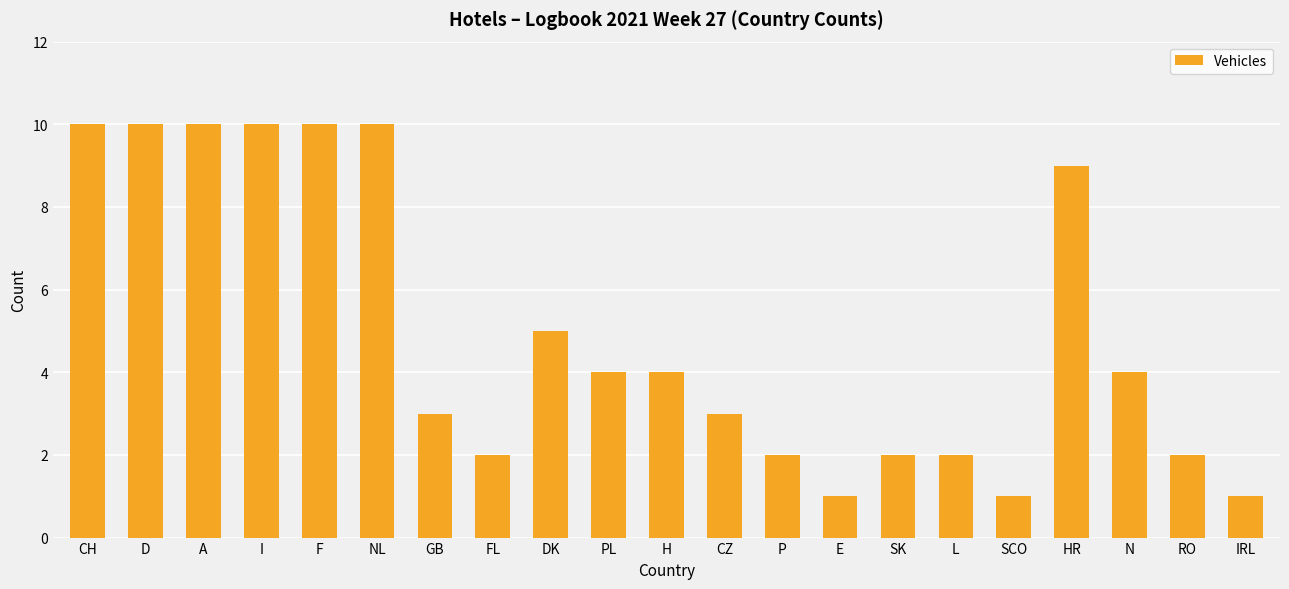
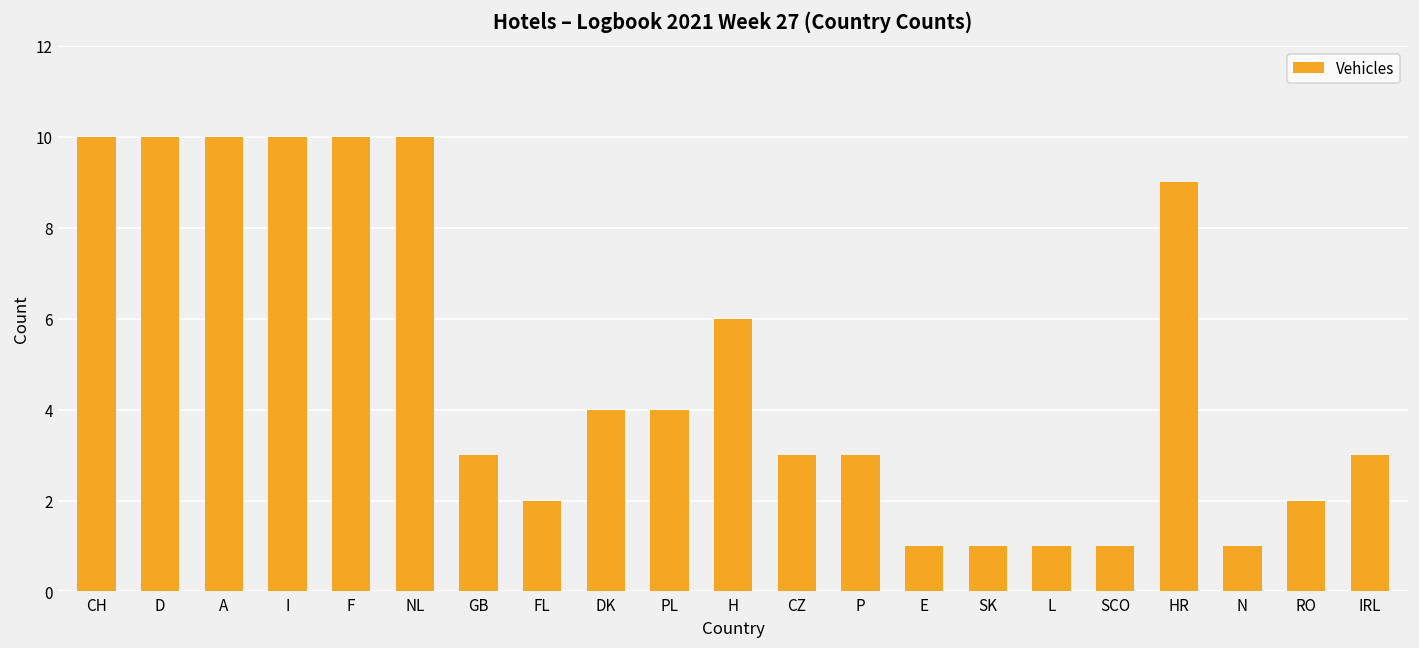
DK: 5 -> 4
H: 4 -> 6
P: 2 -> 3
SK: 2 -> 1
L: 2 -> 1
N: 4 -> 1
IRL: 1 -> 3
